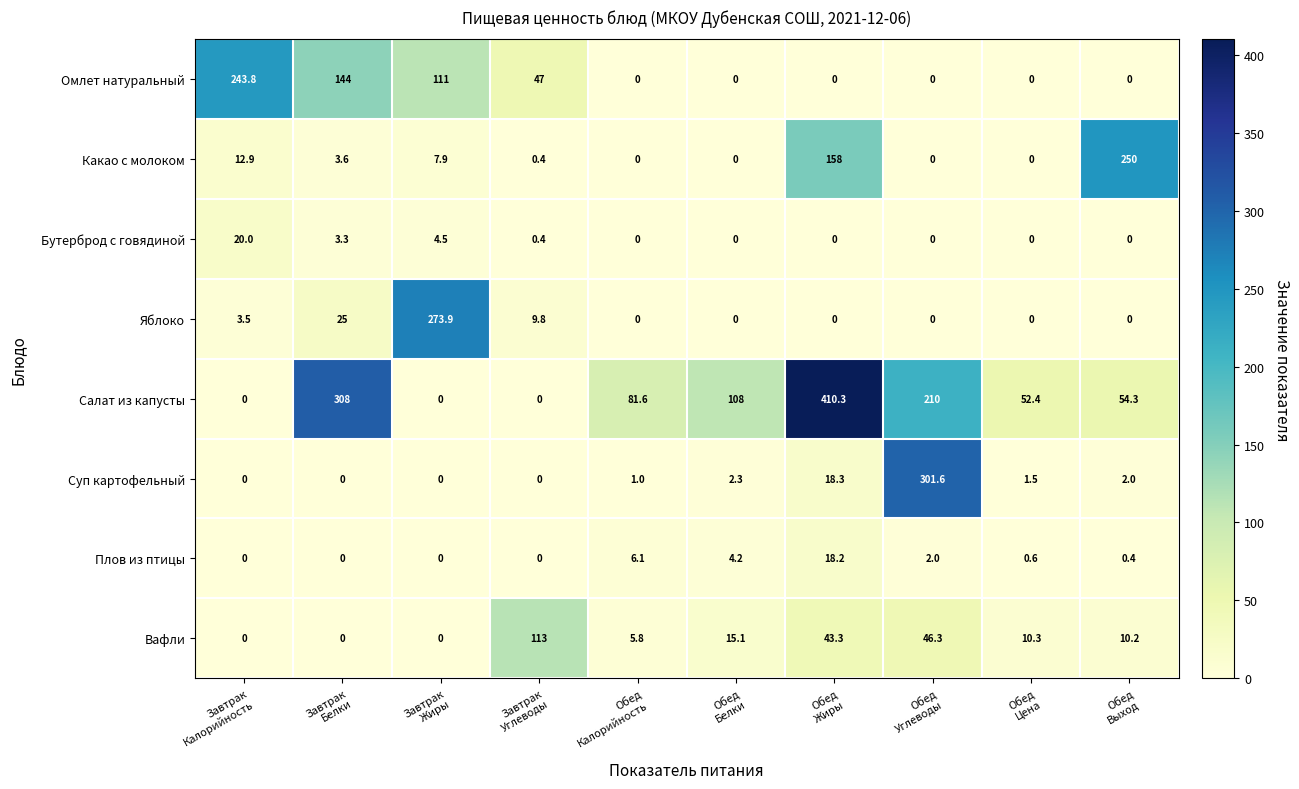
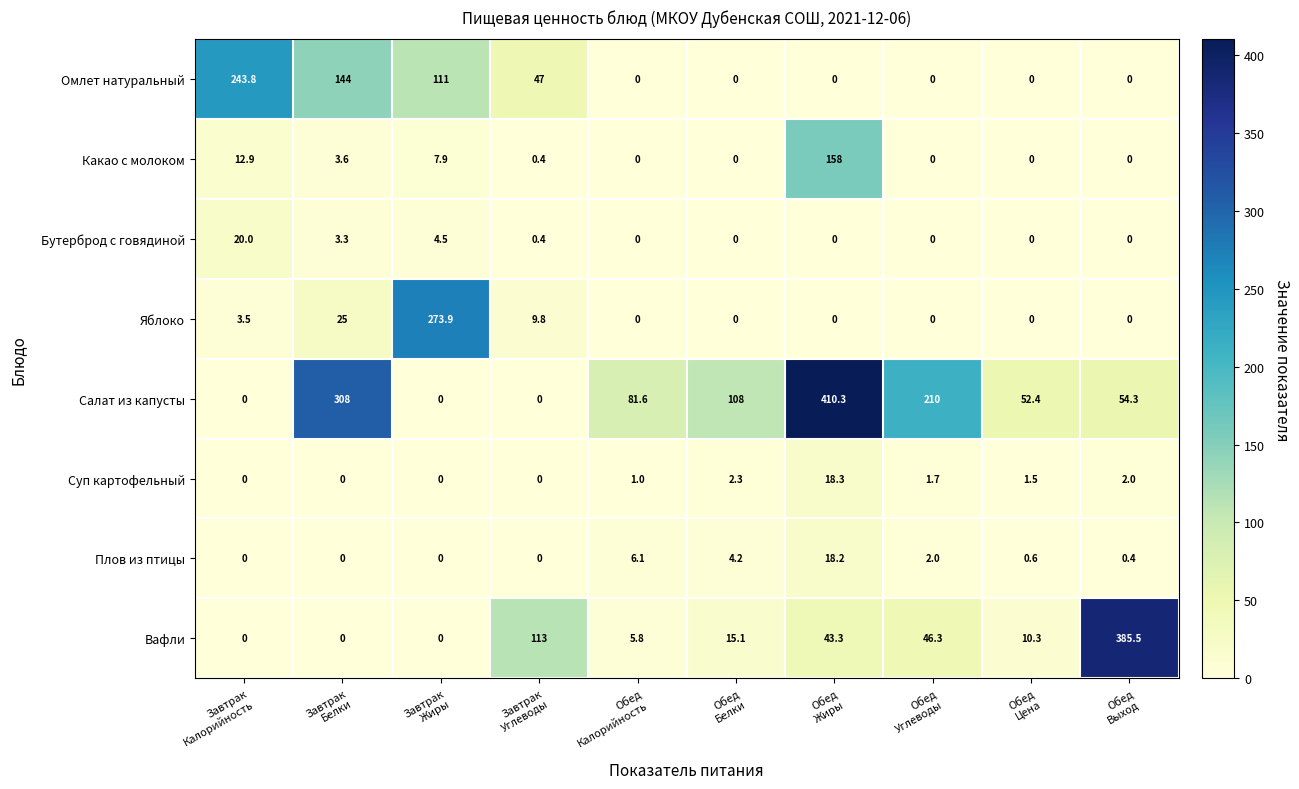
Какао с молоком, Обед Выход: 250 -> 0
Суп картофельный, Обед Углеводы: 301.6 -> 1.7
Вафли, Обед Выход: 10.2 -> 385.5
